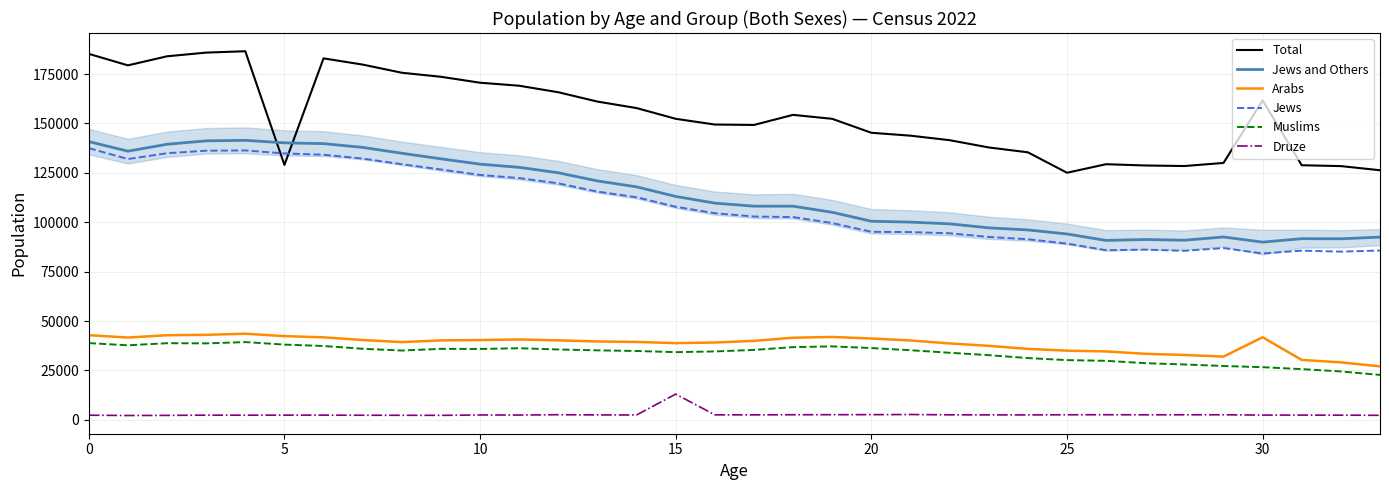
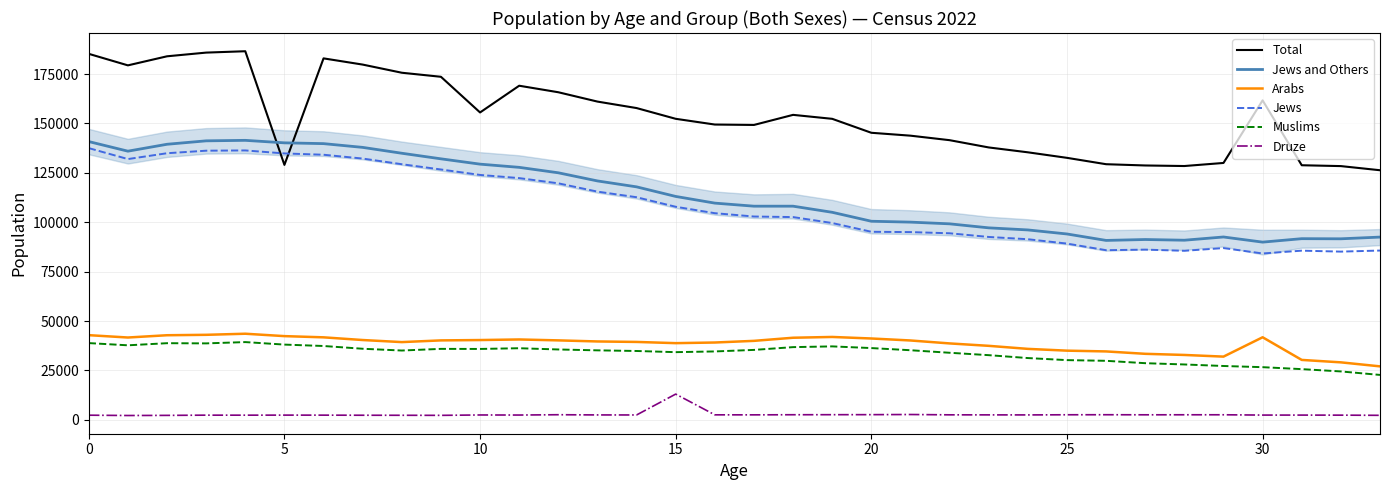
Total, 10: 171000 -> 156000
Total, 25: 125000 -> 133000
